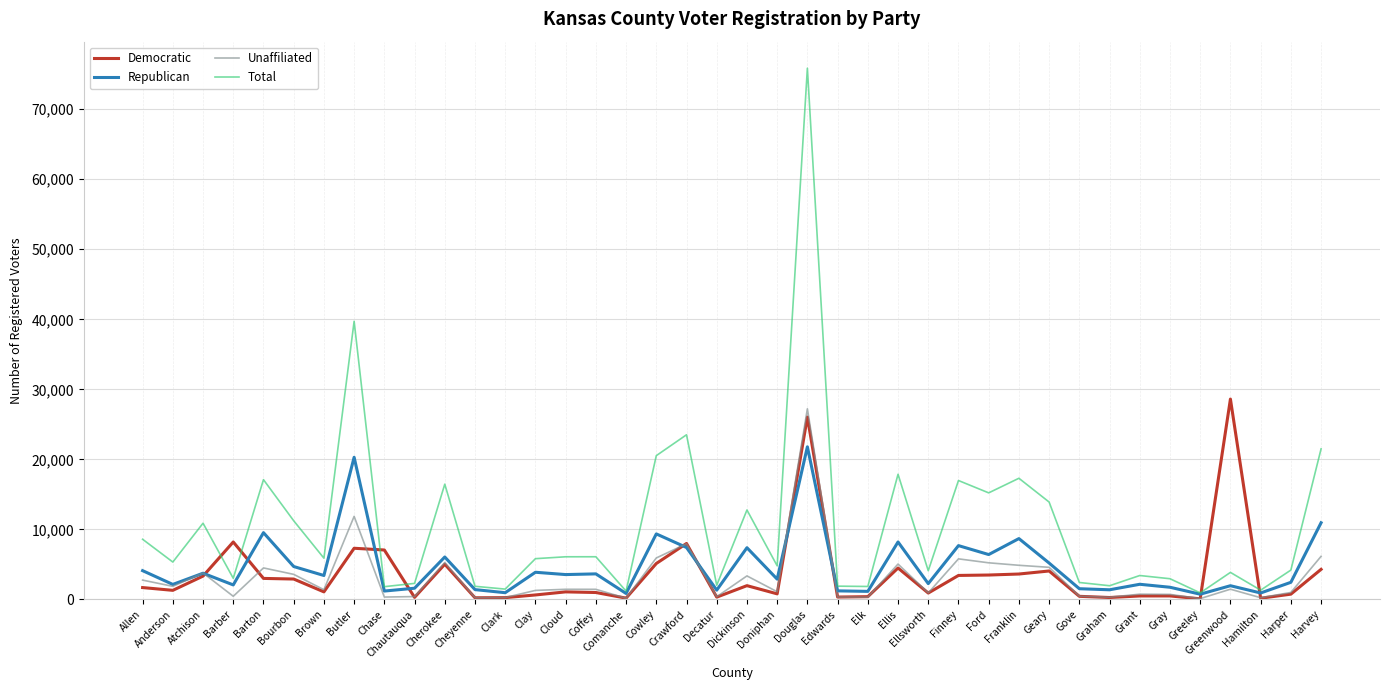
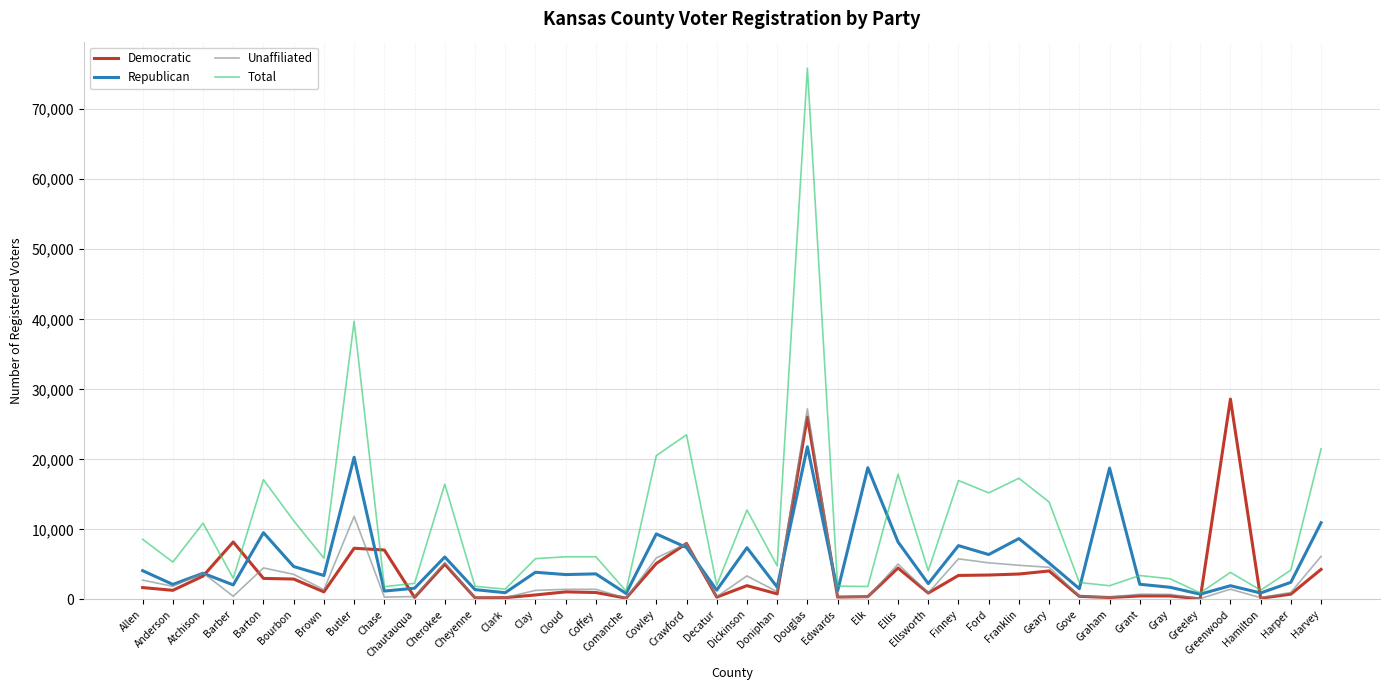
Republican, Doniphan: 3,000 -> 2,000
Republican, Elk: 1,000 -> 19,000
Republican, Graham: 1,000 -> 19,000
